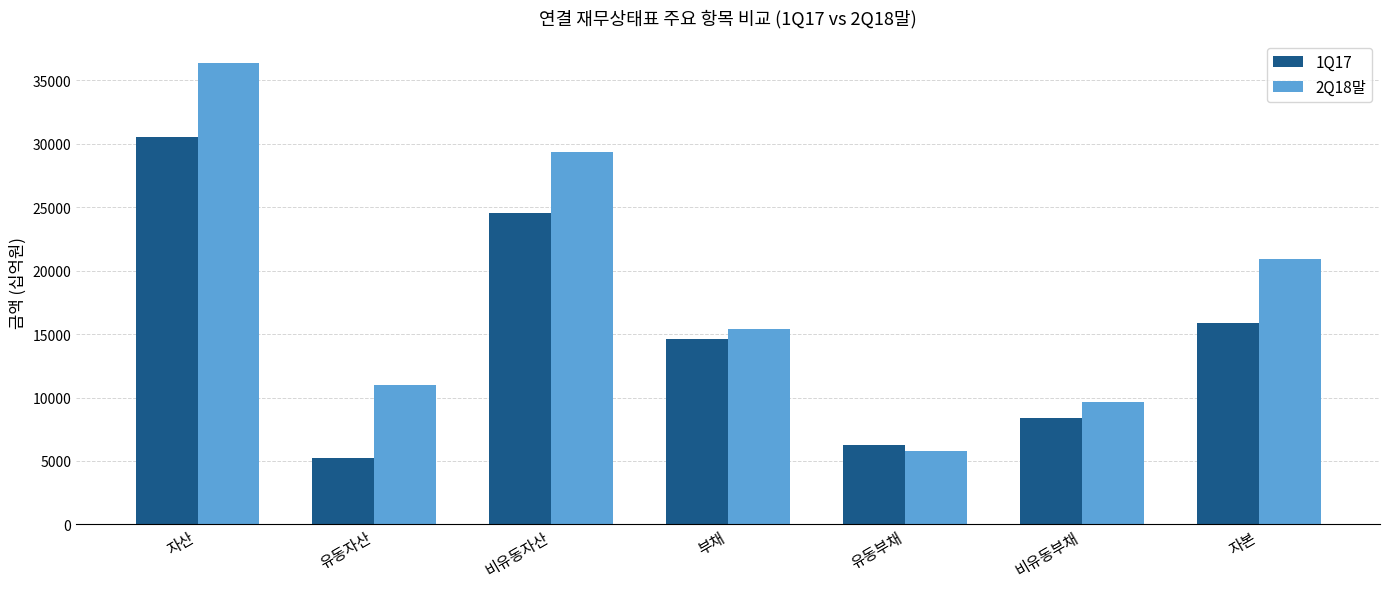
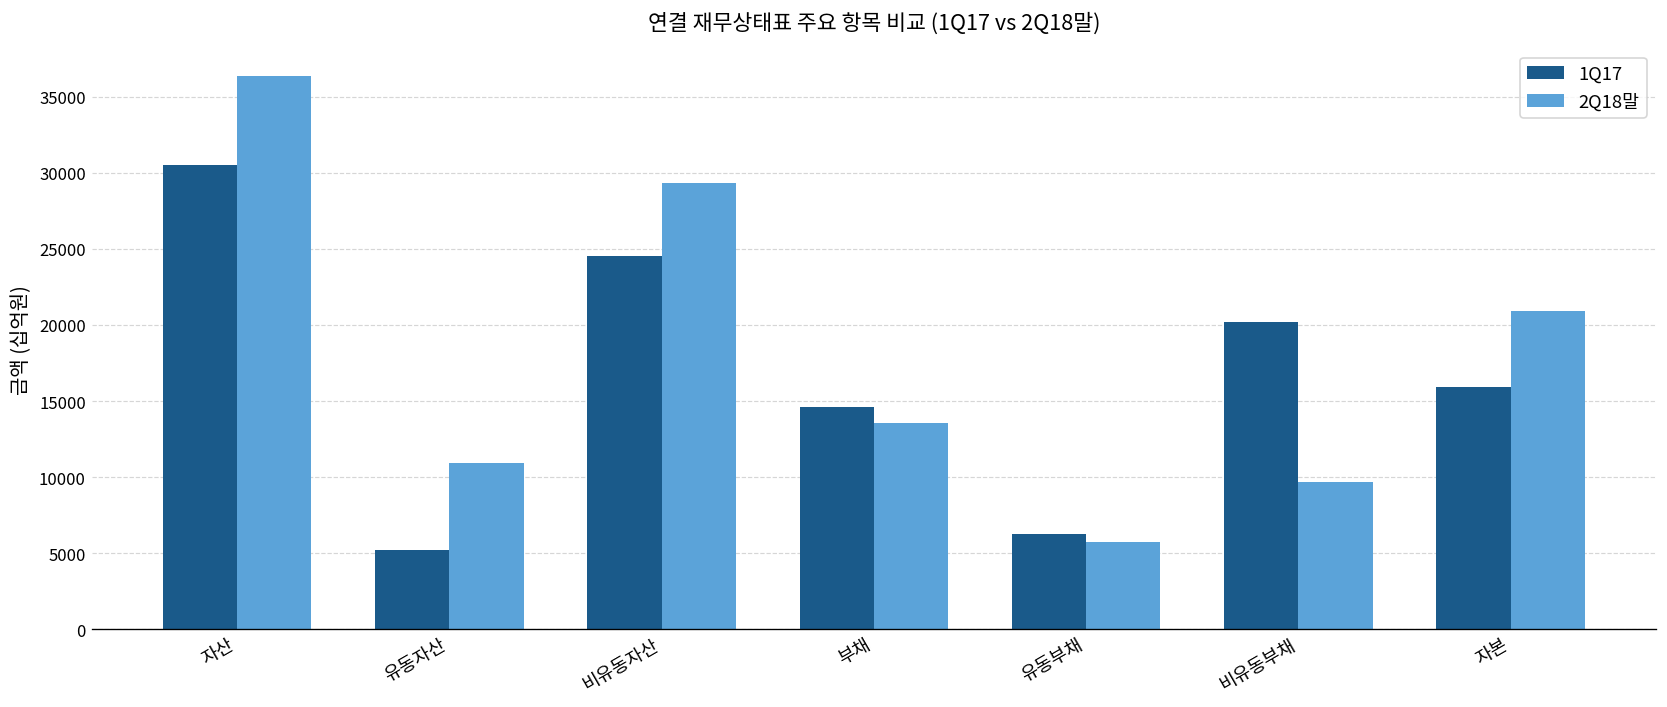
2Q18말, 부채: 15400 -> 13600
1Q17, 비유동부채: 8300 -> 20200
